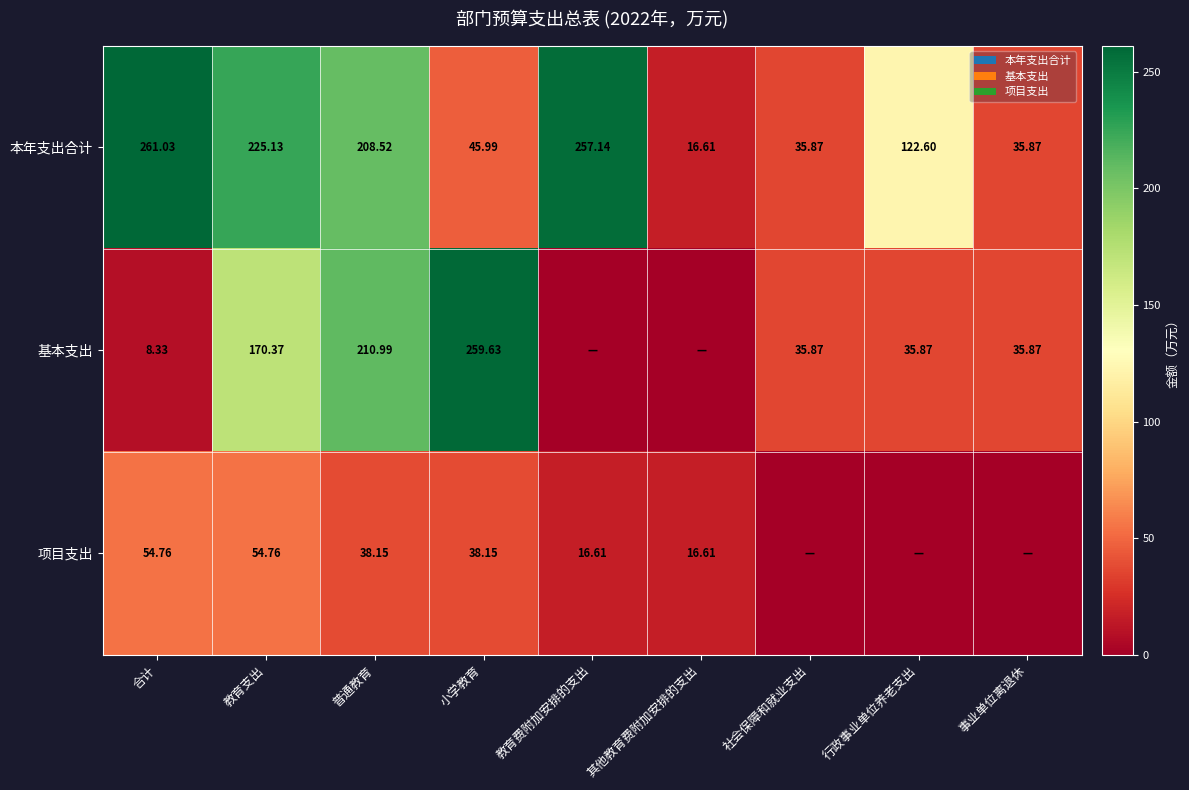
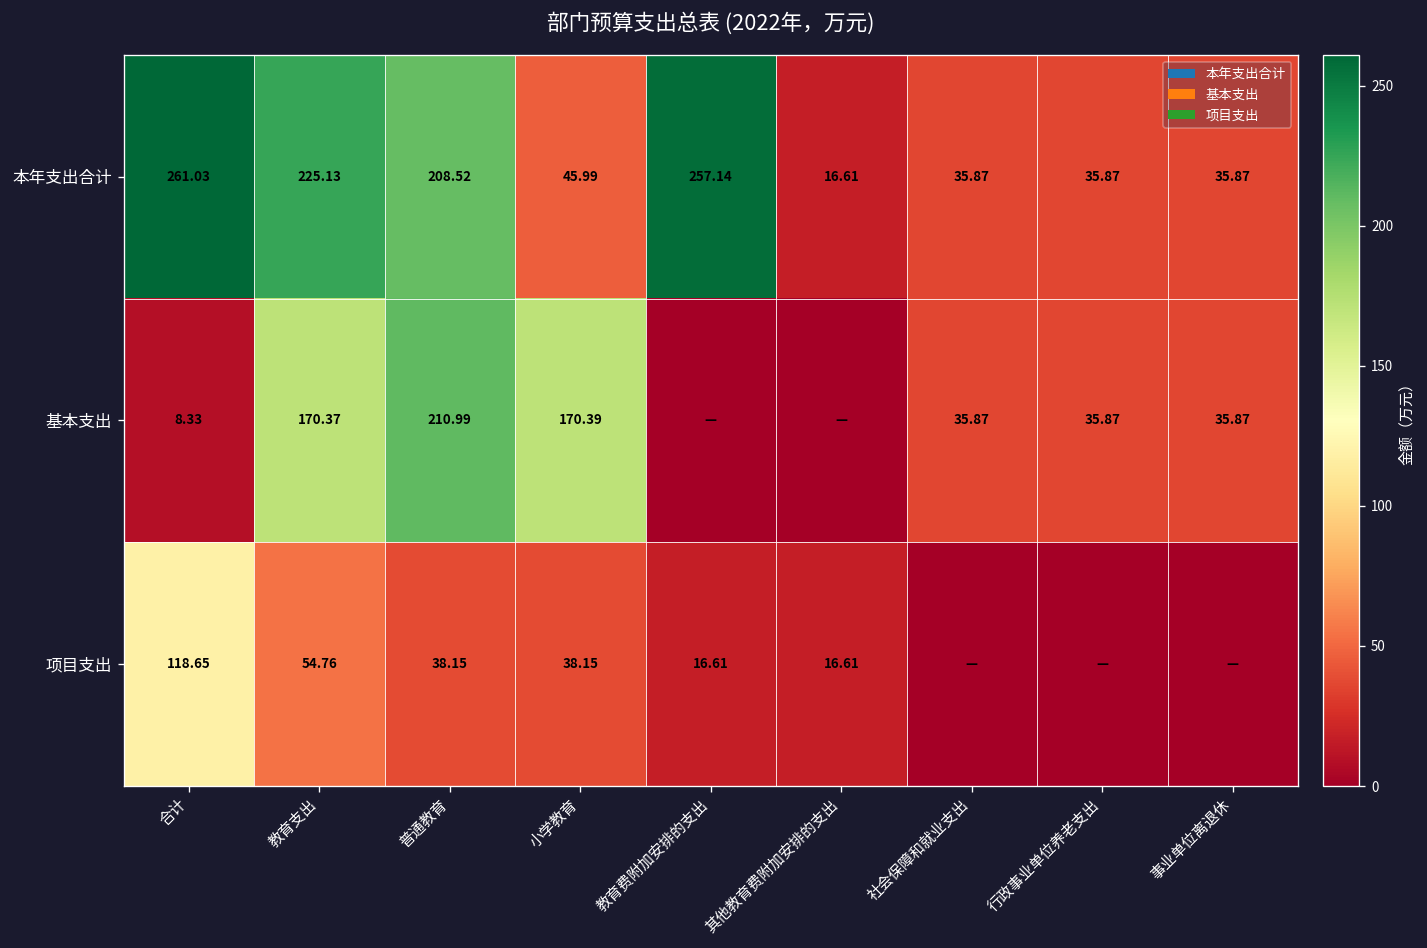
本年支出合计, 行政事业单位养老支出: 122.60 -> 35.87
基本支出, 小学教育: 259.63 -> 170.39
项目支出, 合计: 54.76 -> 118.65
